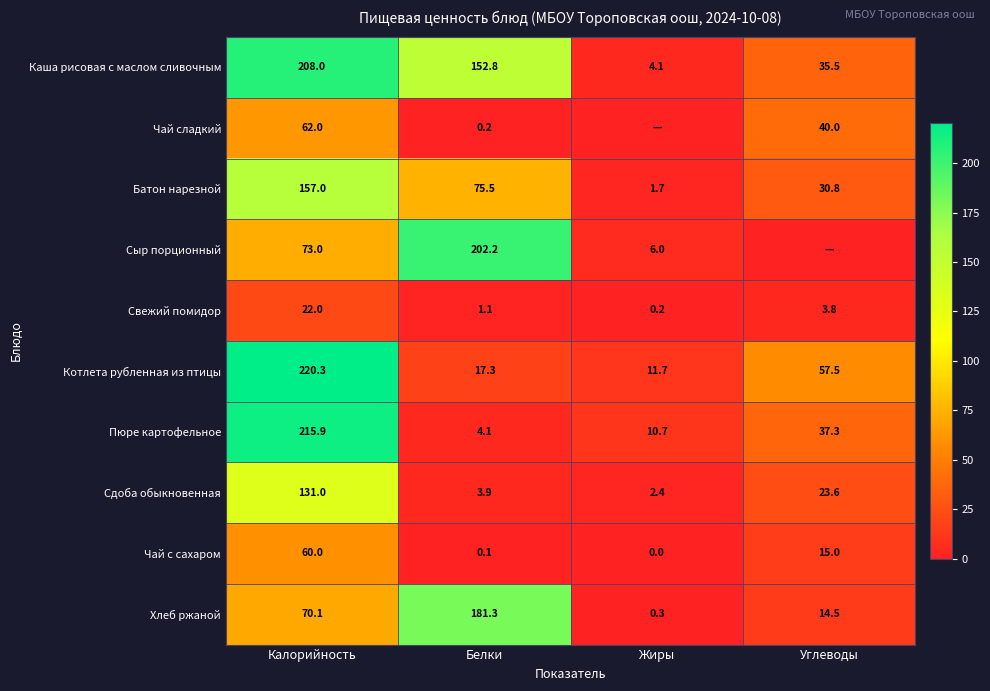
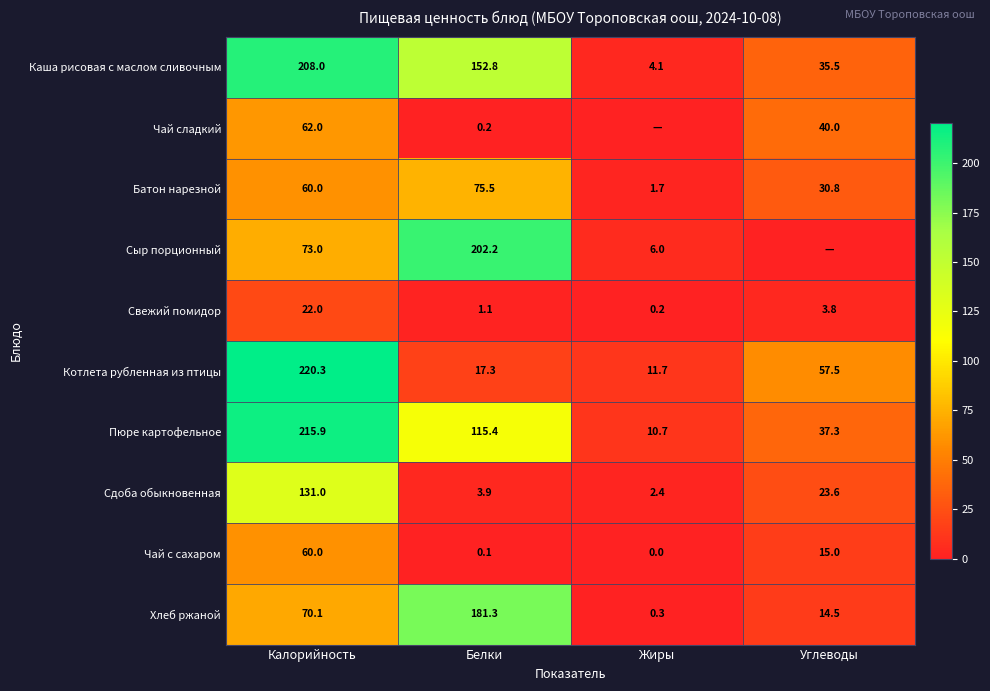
Батон нарезной, Калорийность: 157.0 -> 60.0
Пюре картофельное, Белки: 4.1 -> 115.4
